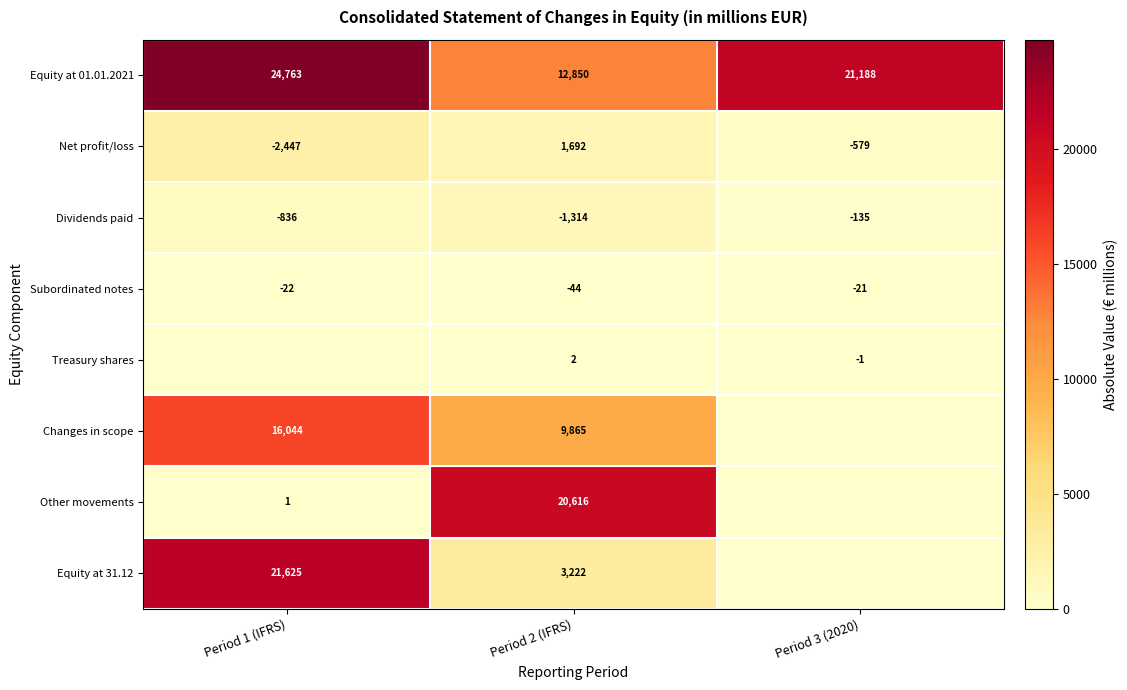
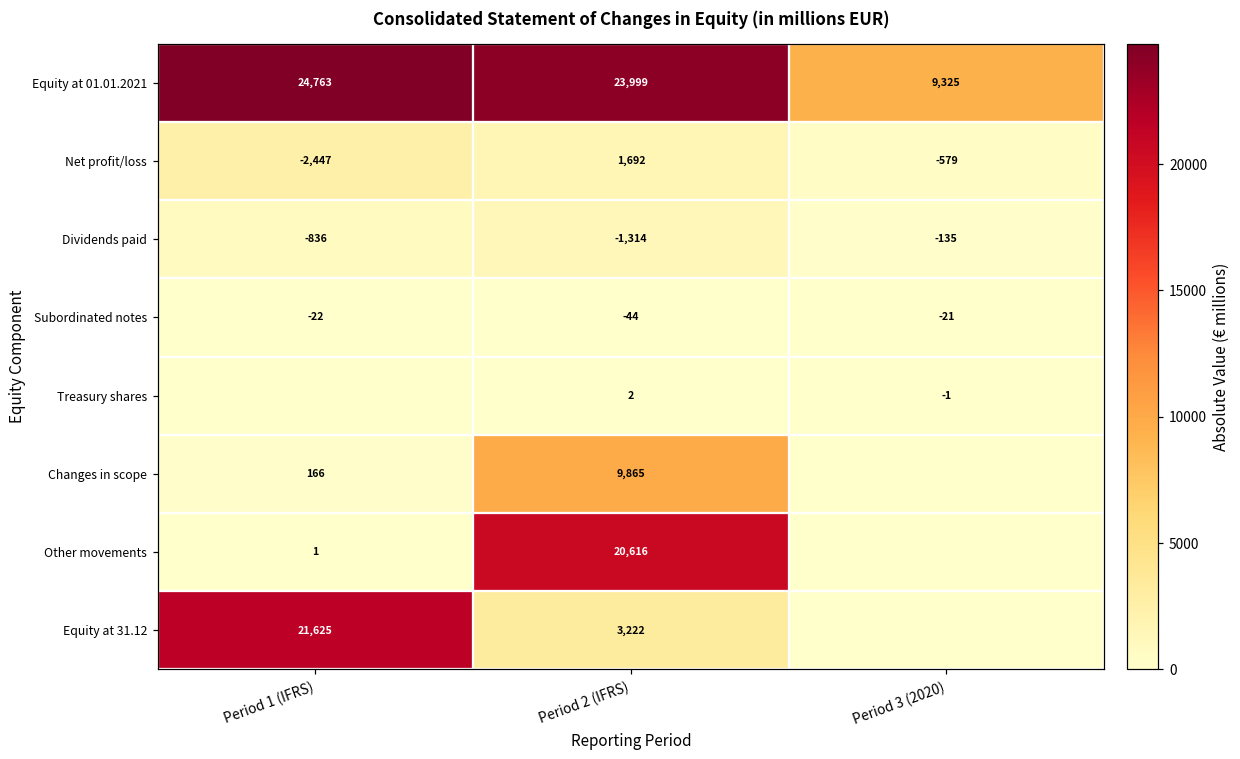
Equity at 01.01.2021, Period 2 (IFRS): 12,850 -> 23,999
Equity at 01.01.2021, Period 3 (2020): 21,188 -> 9,325
Changes in scope, Period 1 (IFRS): 16,044 -> 166
